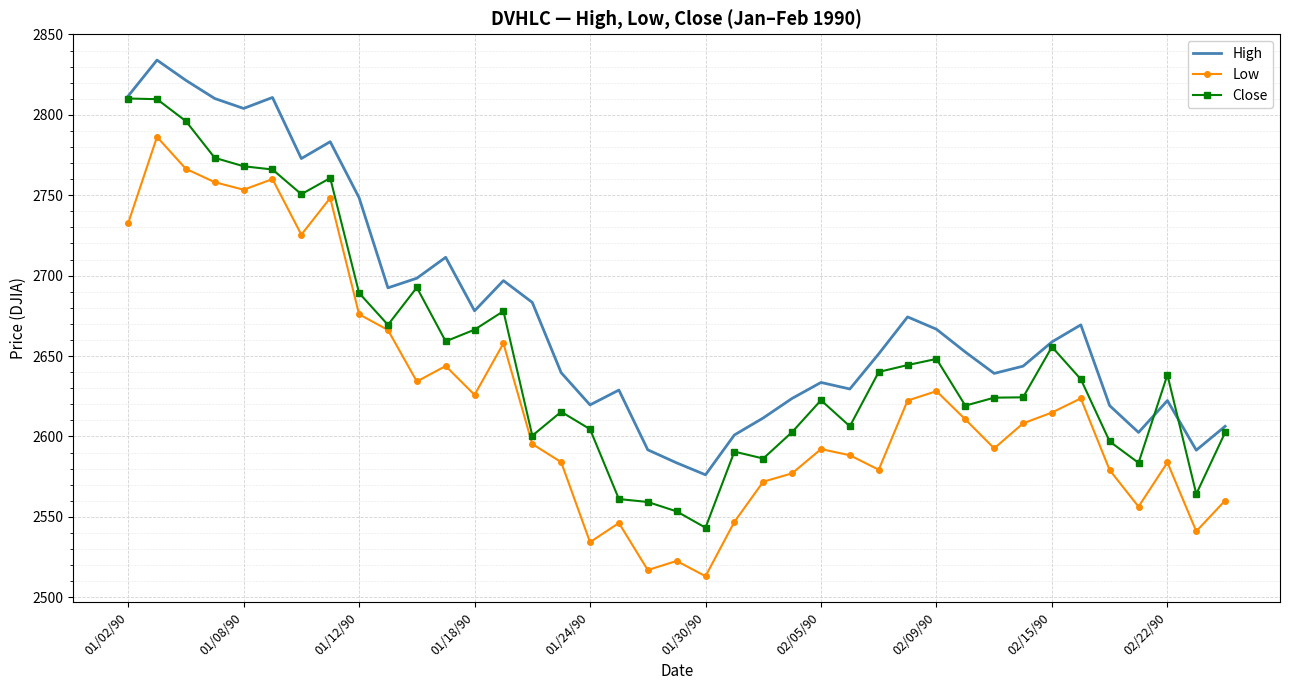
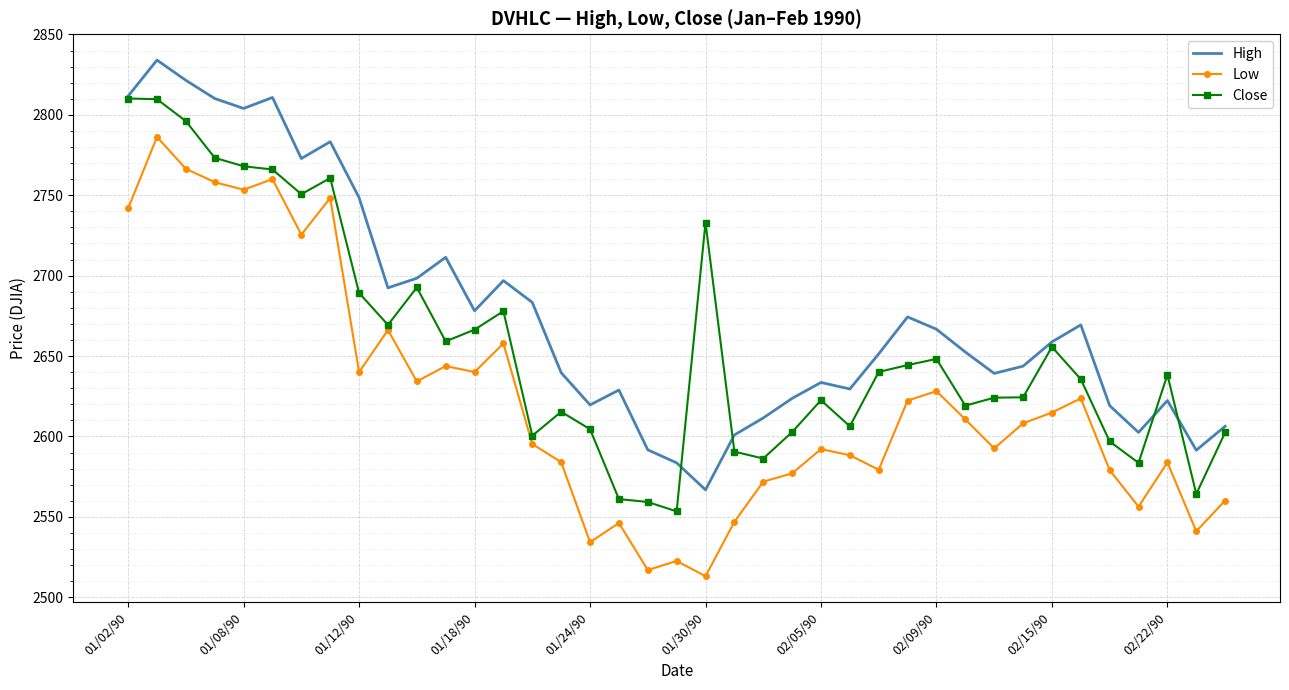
Low, 01/02/90: 2733 -> 2742
Low, 01/12/90: 2676 -> 2640
Low, 01/18/90: 2626 -> 2640
High, 01/30/90: 2576 -> 2567
Close, 01/30/90: 2543 -> 2733
